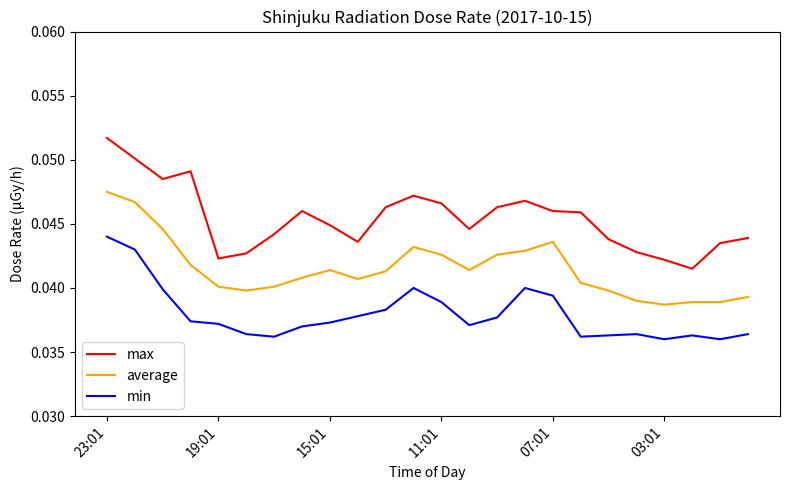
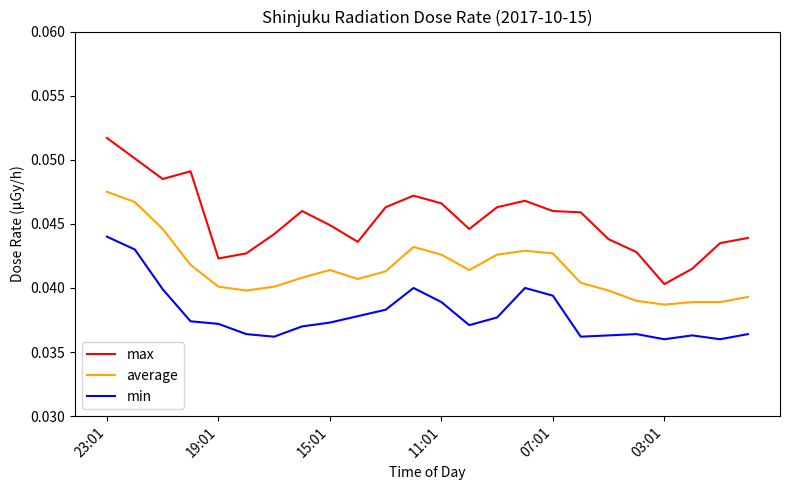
average, 07:01: 0.0436 -> 0.0427
max, 03:01: 0.0422 -> 0.0403
